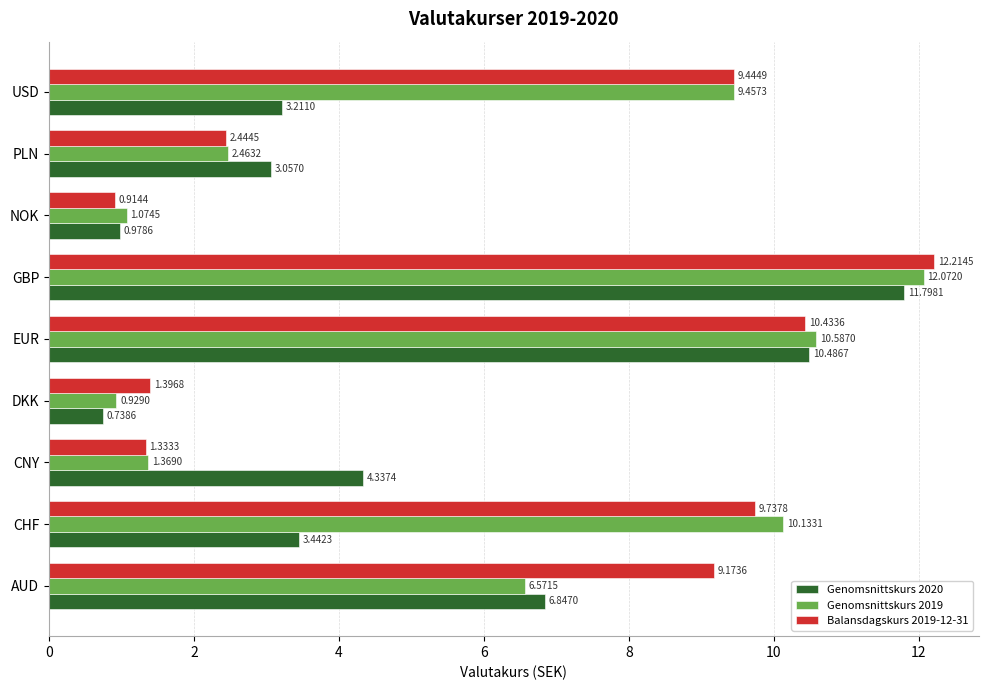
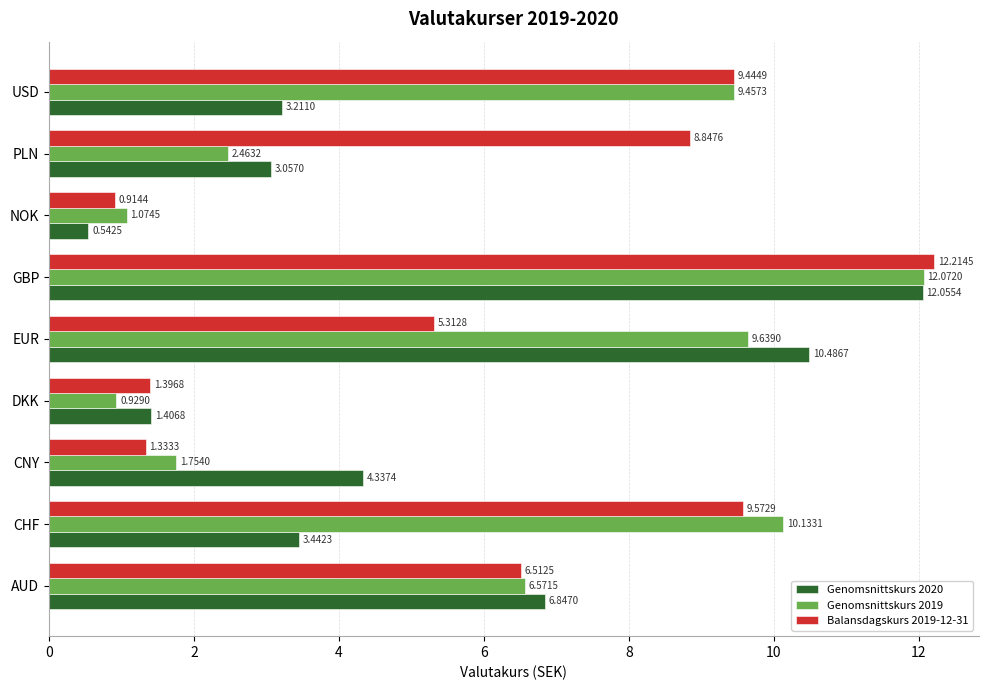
Balansdagskurs 2019-12-31, PLN: 2.4445 -> 8.8476
Genomsnittskurs 2020, NOK: 0.9786 -> 0.5425
Genomsnittskurs 2020, GBP: 11.7981 -> 12.0554
Balansdagskurs 2019-12-31, EUR: 10.4336 -> 5.3128
Genomsnittskurs 2019, EUR: 10.5870 -> 9.6390
Genomsnittskurs 2020, DKK: 0.7386 -> 1.4068
Genomsnittskurs 2019, CNY: 1.3690 -> 1.7540
Balansdagskurs 2019-12-31, CHF: 9.7378 -> 9.5729
Balansdagskurs 2019-12-31, AUD: 9.1736 -> 6.5125
